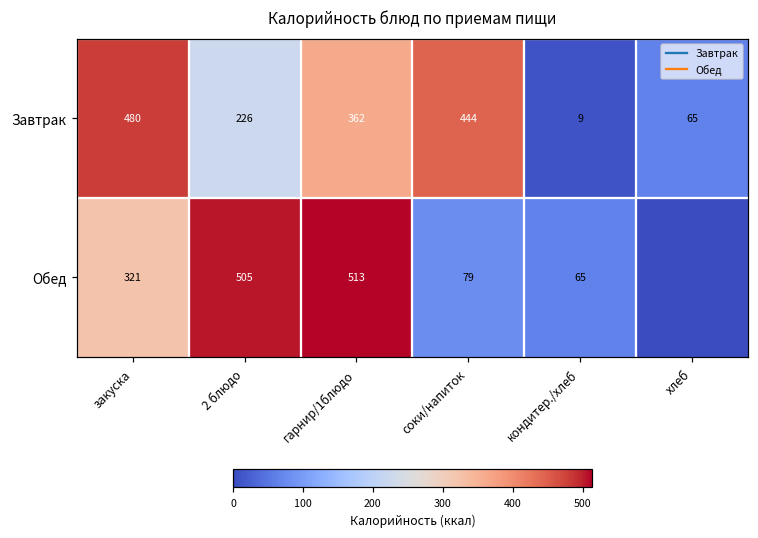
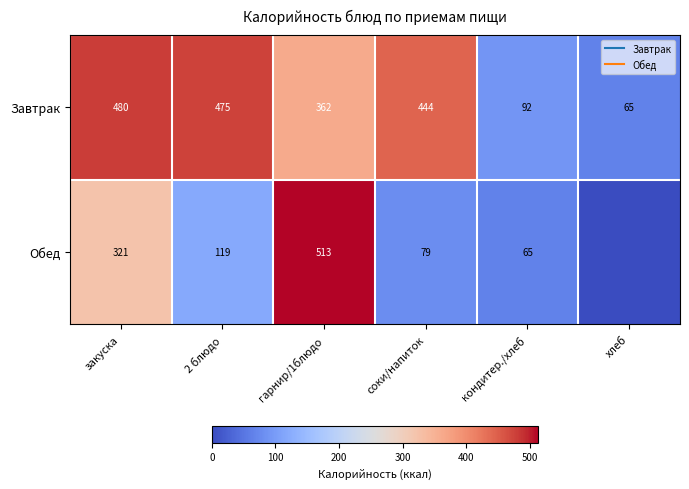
Завтрак, 2 блюдо: 226 -> 475
Завтрак, кондитер./хлеб: 9 -> 92
Обед, 2 блюдо: 505 -> 119
